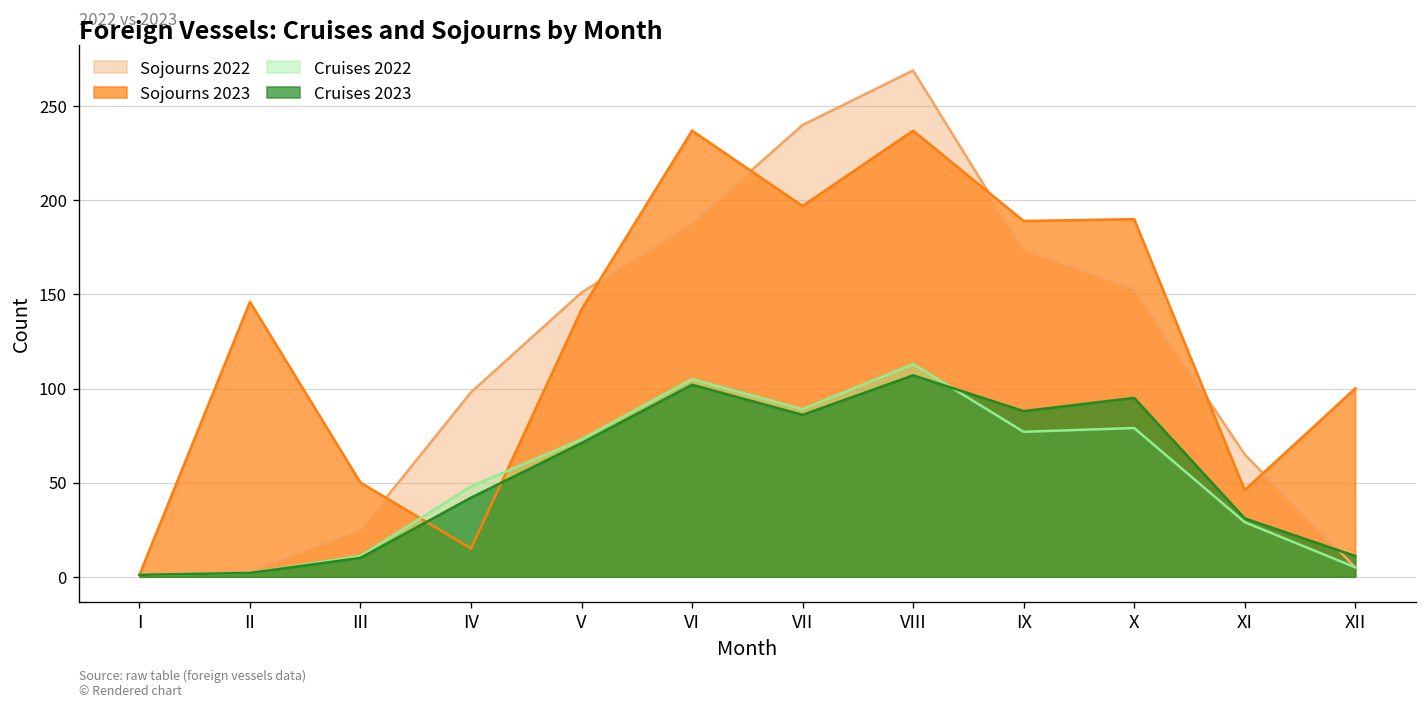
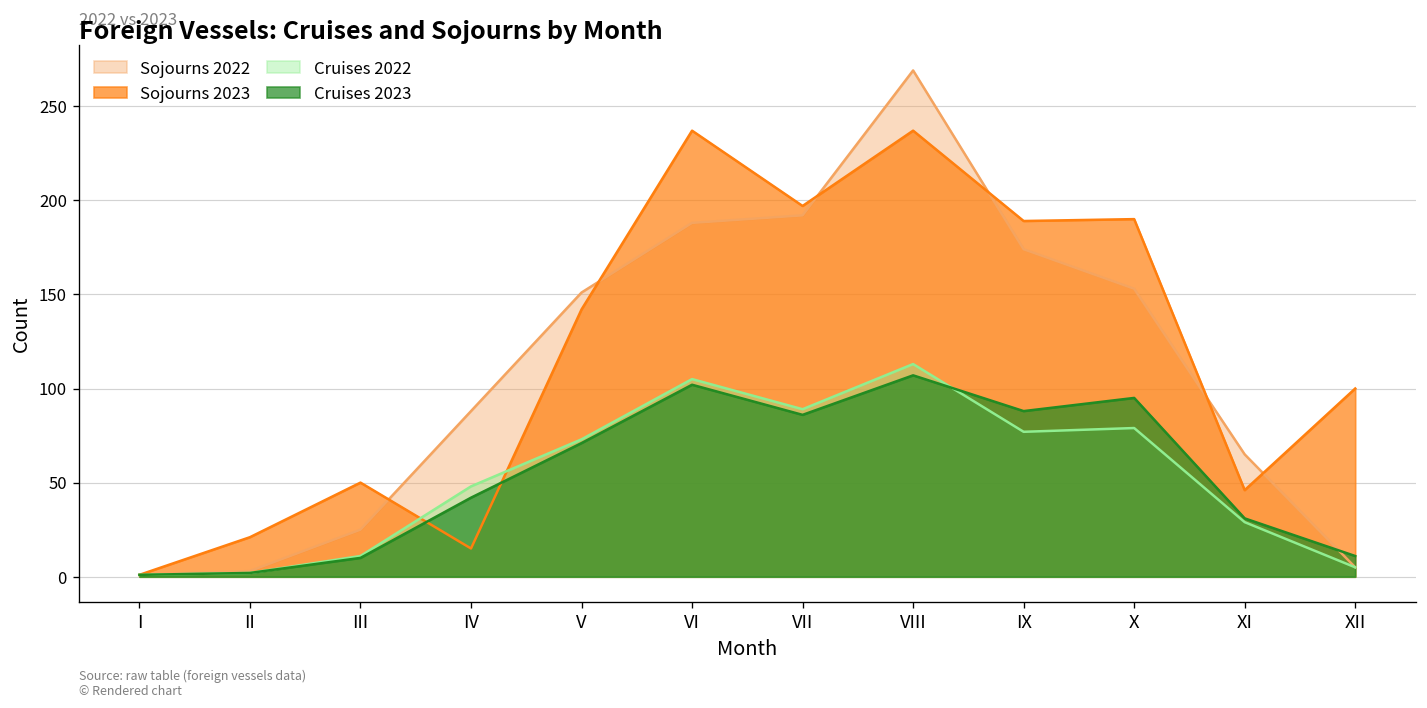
Sojourns 2023, II: 146 -> 21
Sojourns 2022, IV: 98 -> 88
Sojourns 2022, VII: 240 -> 192
